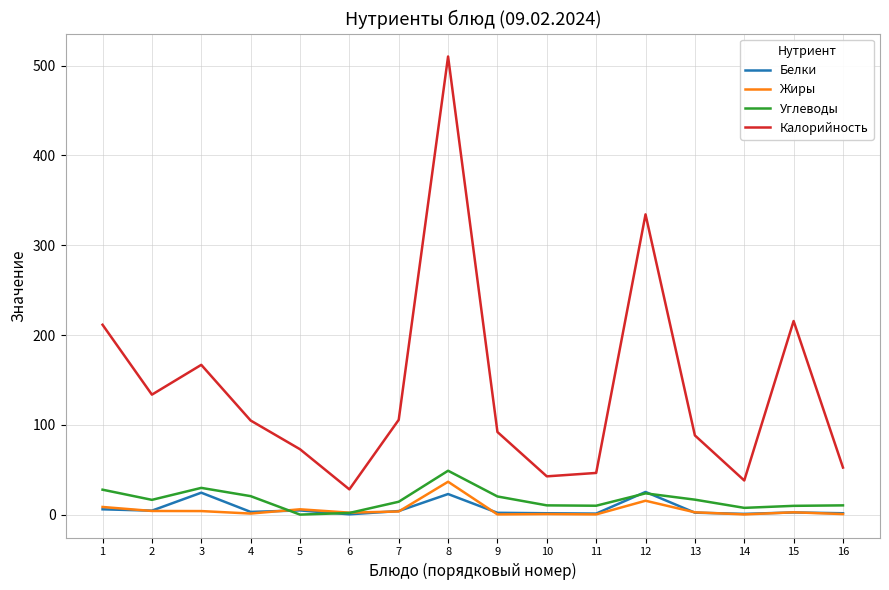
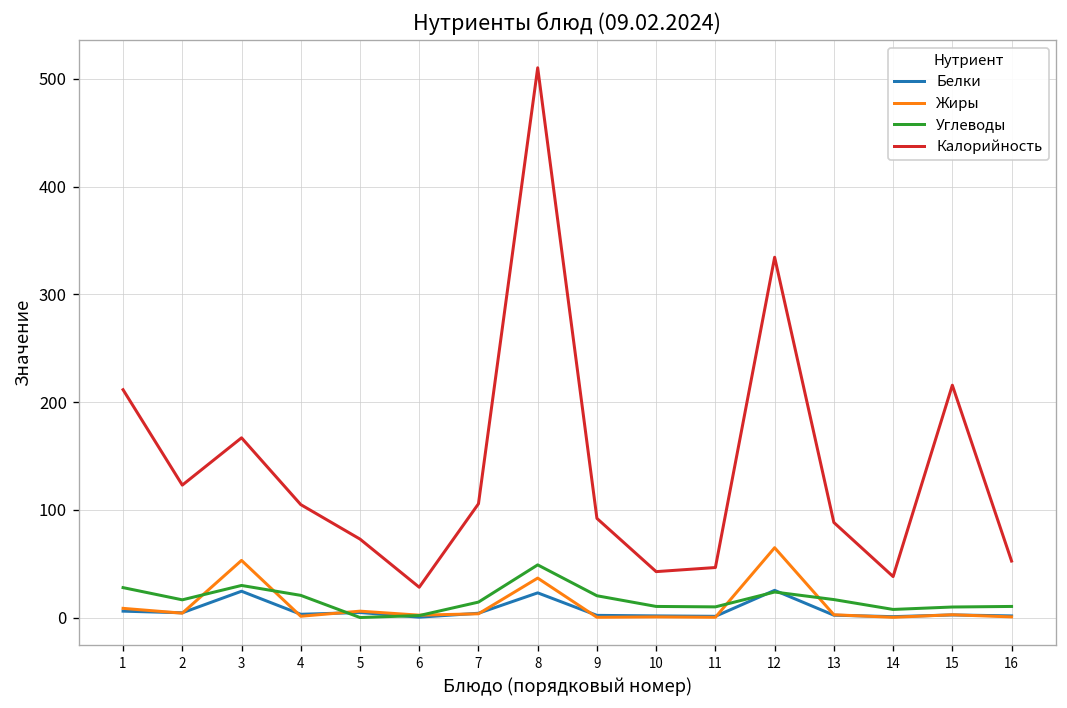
Калорийность, 2: 130 -> 120
Жиры, 3: 0 -> 50
Жиры, 12: 20 -> 60
